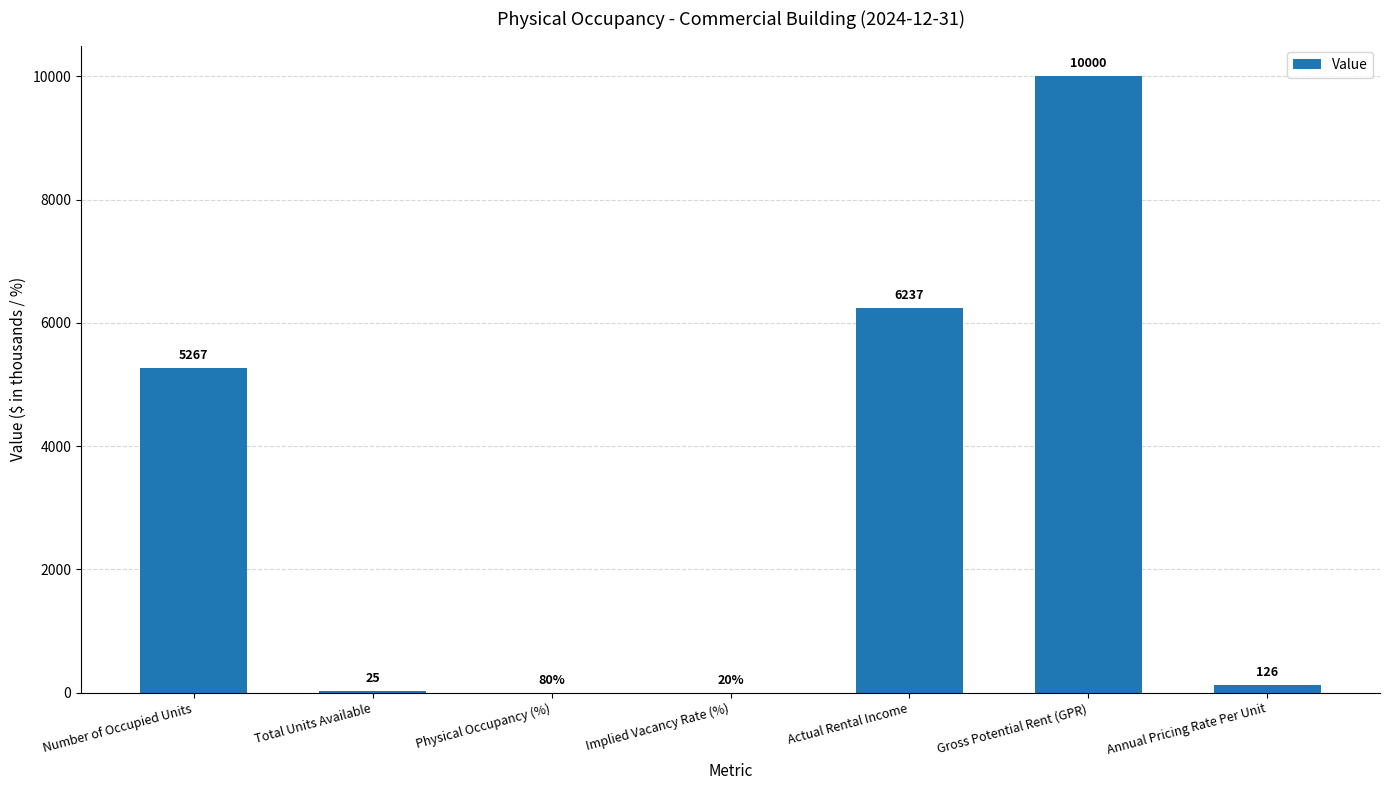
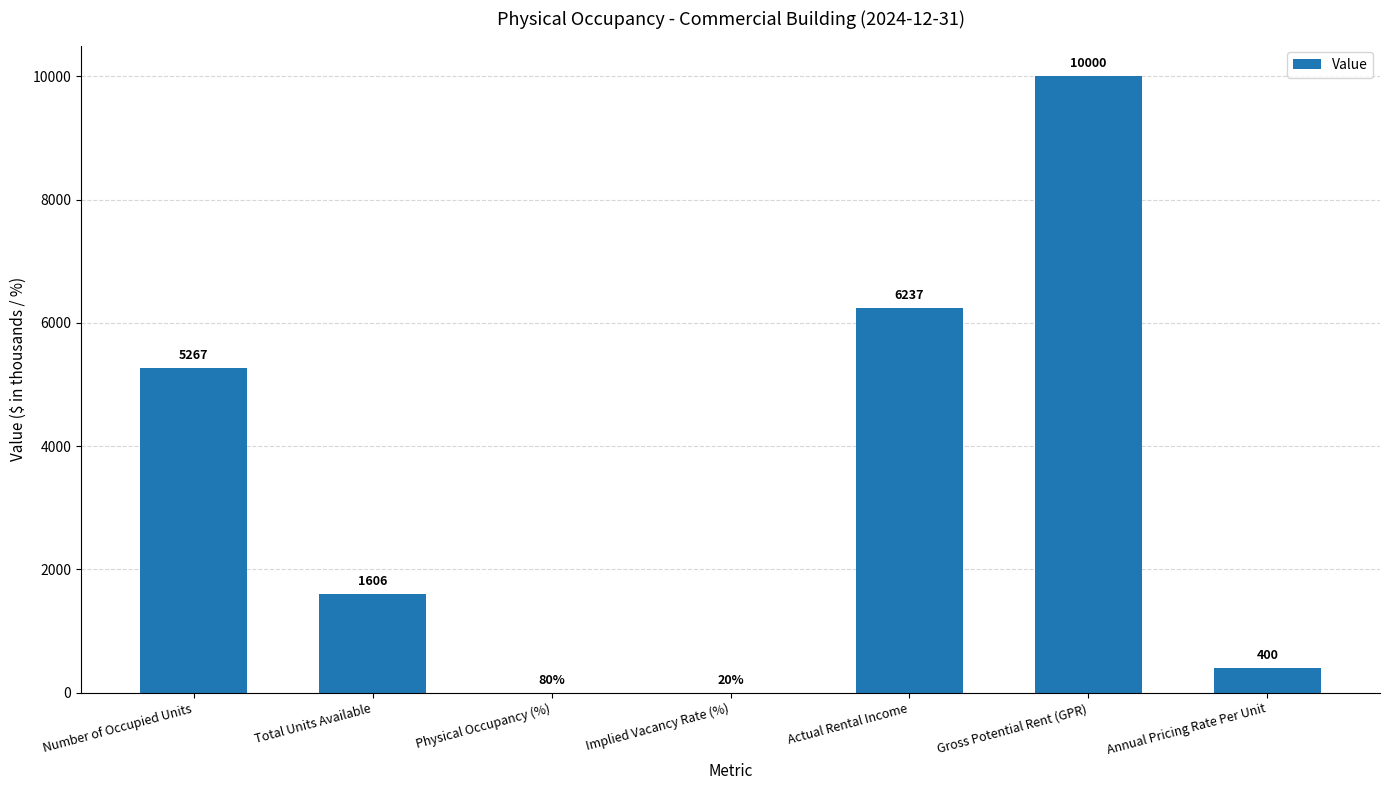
Total Units Available: 25 -> 1606
Annual Pricing Rate Per Unit: 126 -> 400
